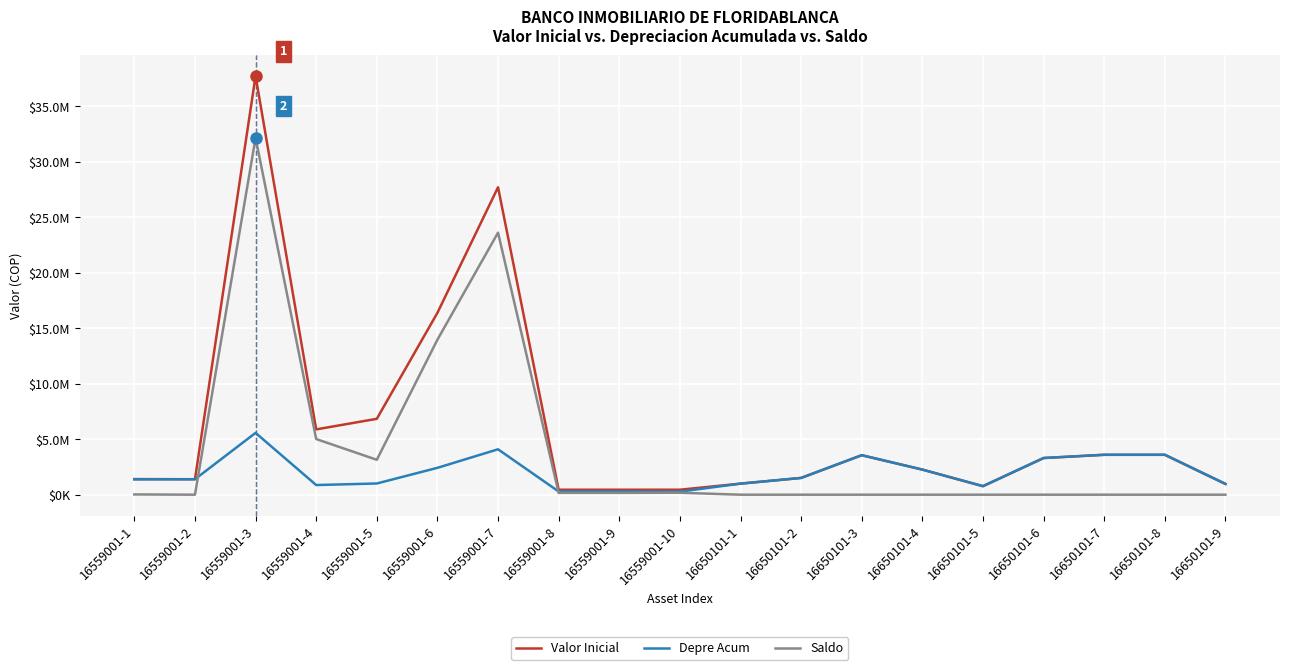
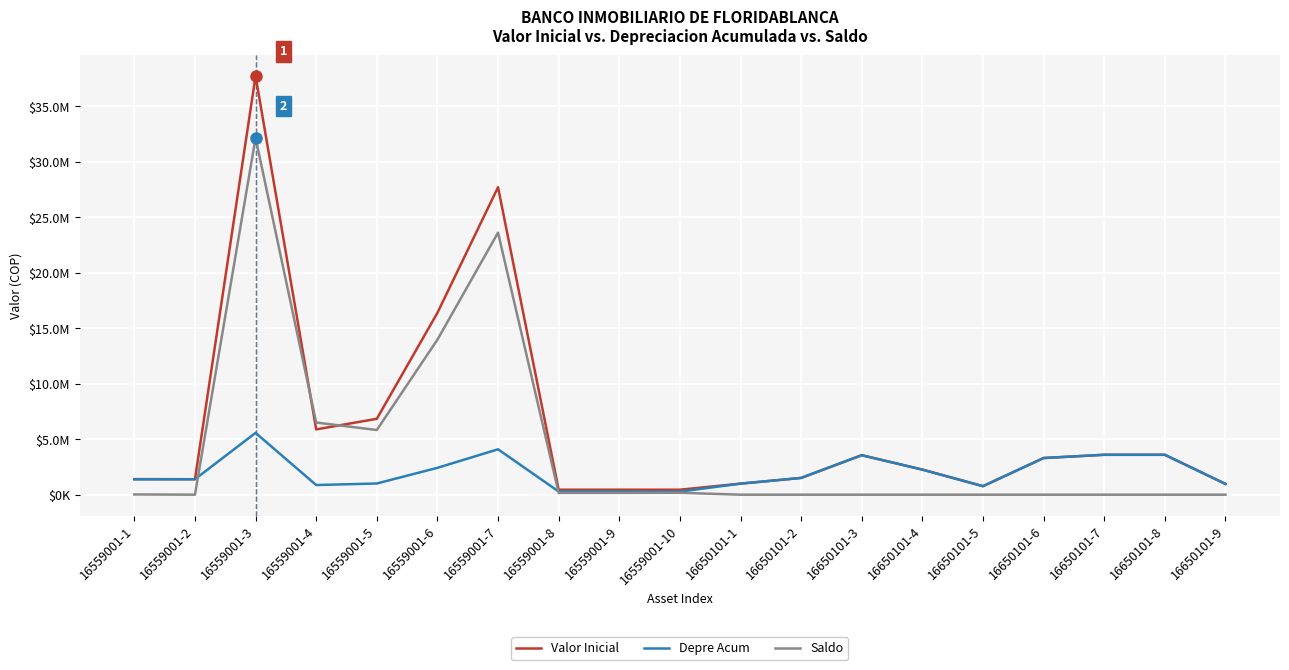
Saldo, 16559001-4: $5000000 -> $6500000
Saldo, 16559001-5: $3100000 -> $5800000
